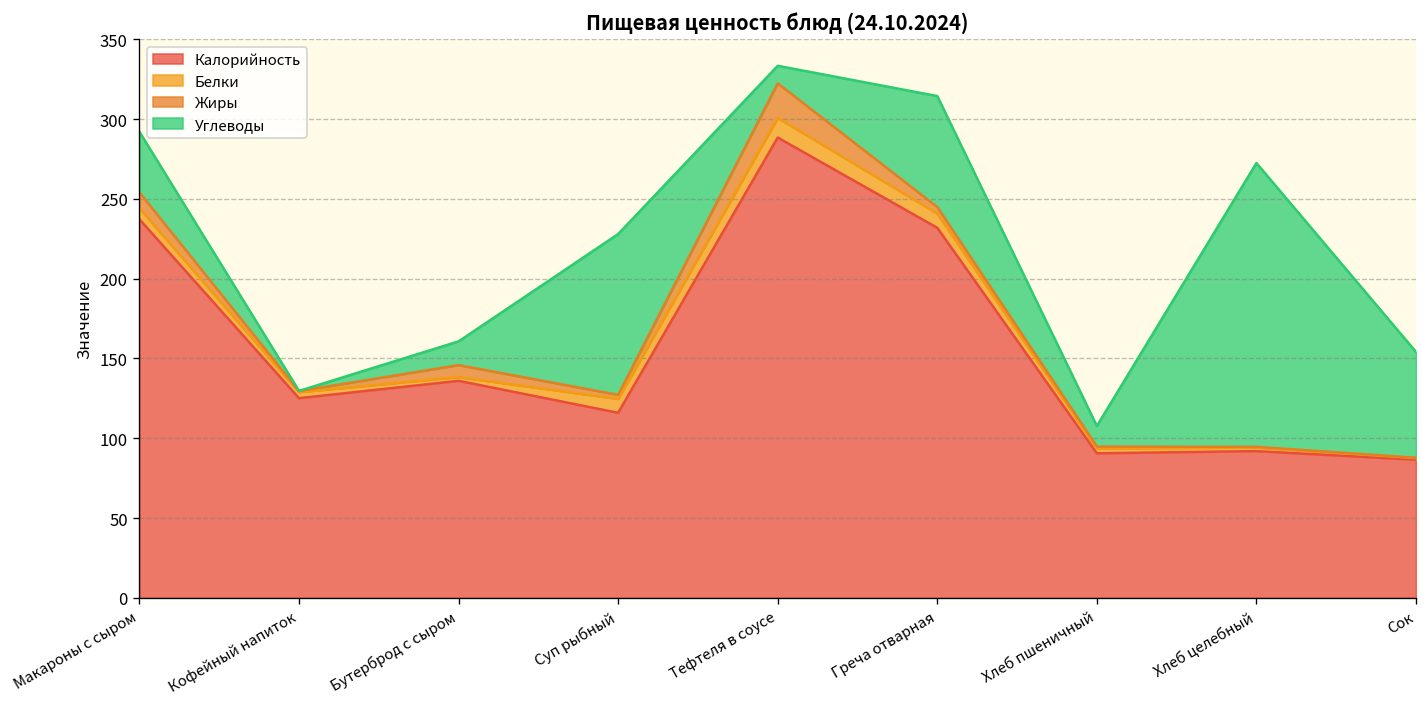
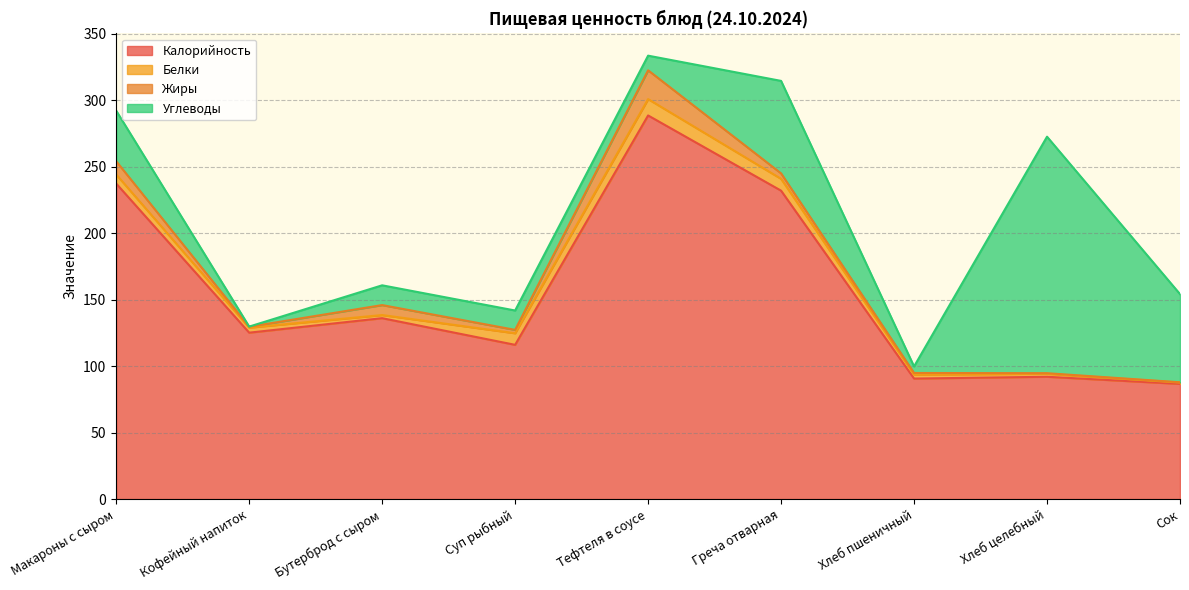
Углеводы, Суп рыбный: 101 -> 15
Углеводы, Хлеб пшеничный: 13 -> 5
